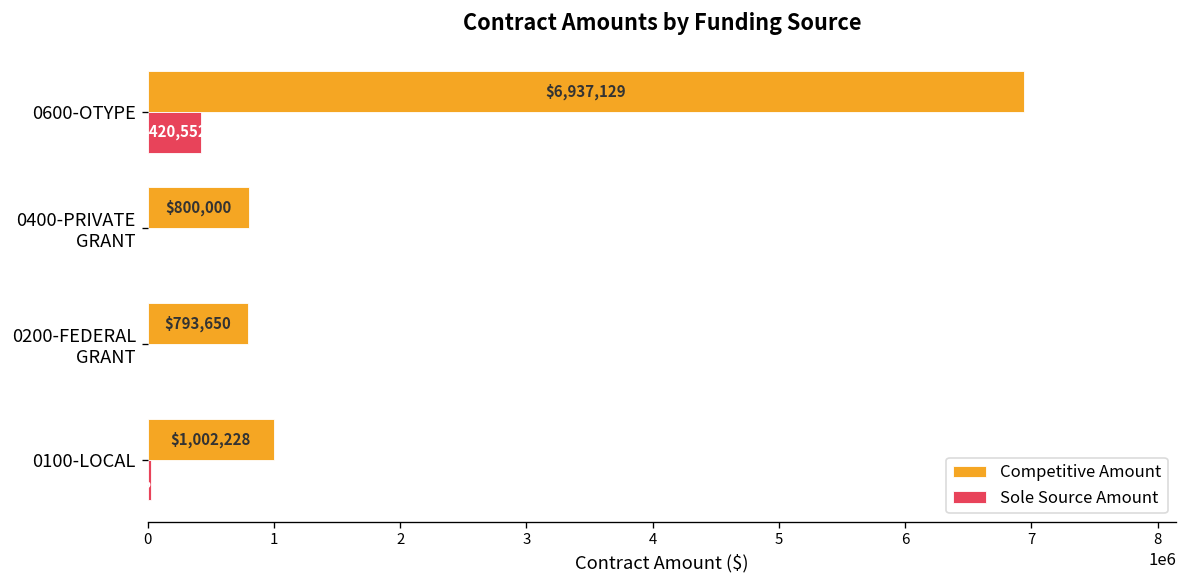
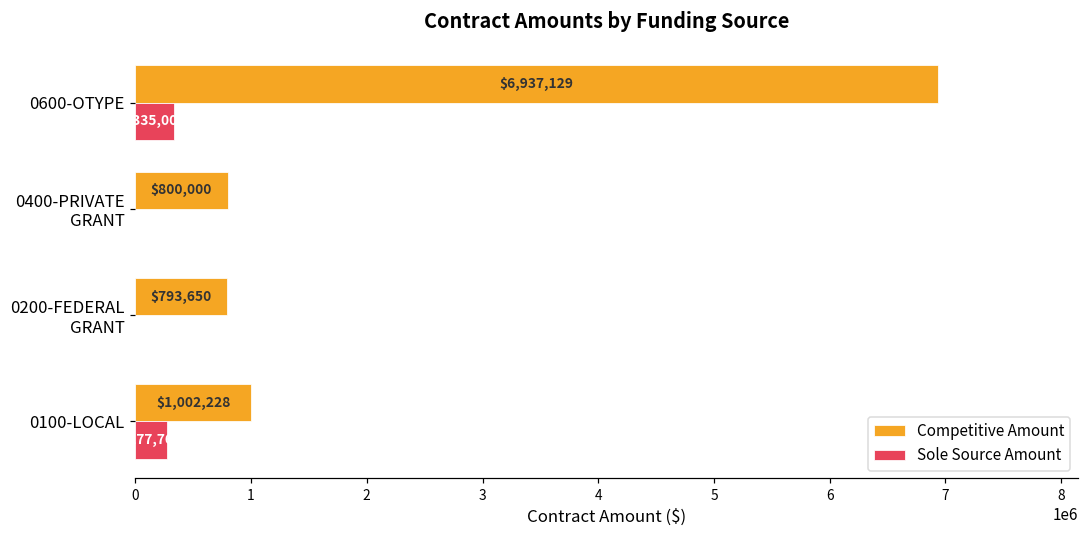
Sole Source Amount, 0600-OTYPE: $420,552 -> $335,002
Sole Source Amount, 0100-LOCAL: 30000 -> 280000
